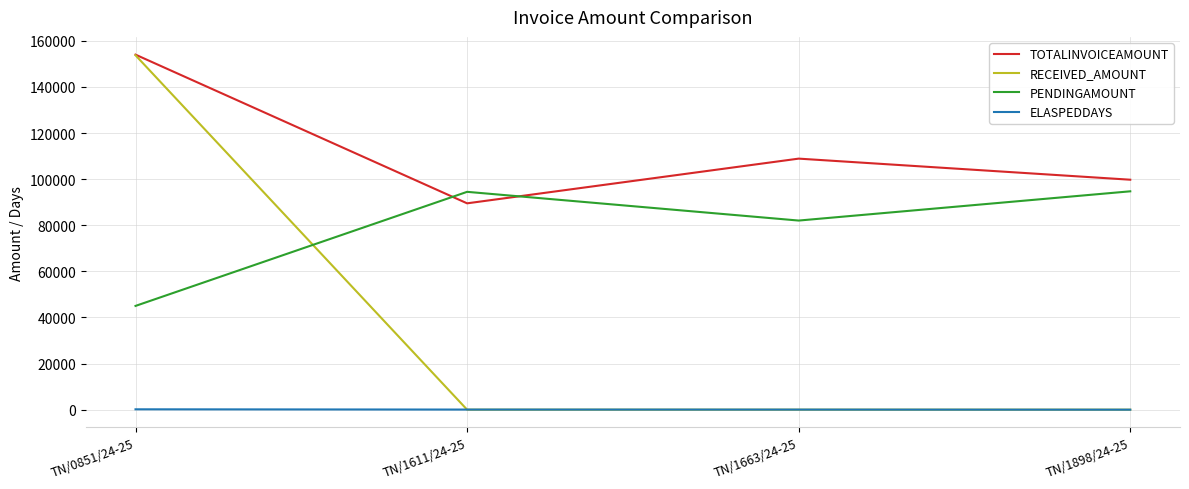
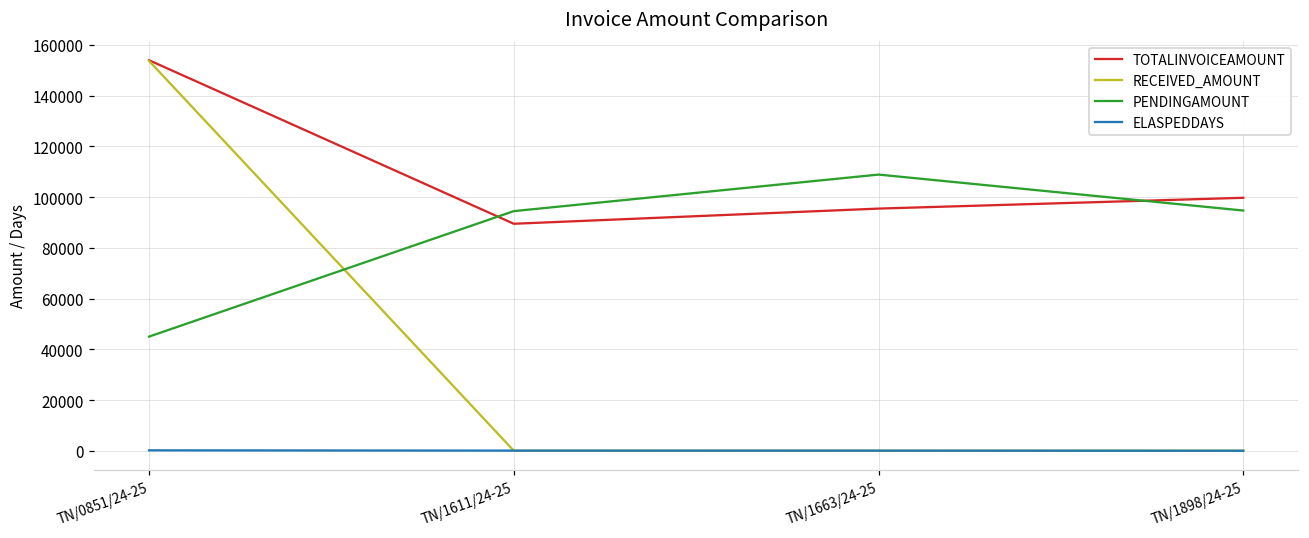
TOTALINVOICEAMOUNT, TN/1663/24-25: 109000 -> 95000
PENDINGAMOUNT, TN/1663/24-25: 82000 -> 109000
